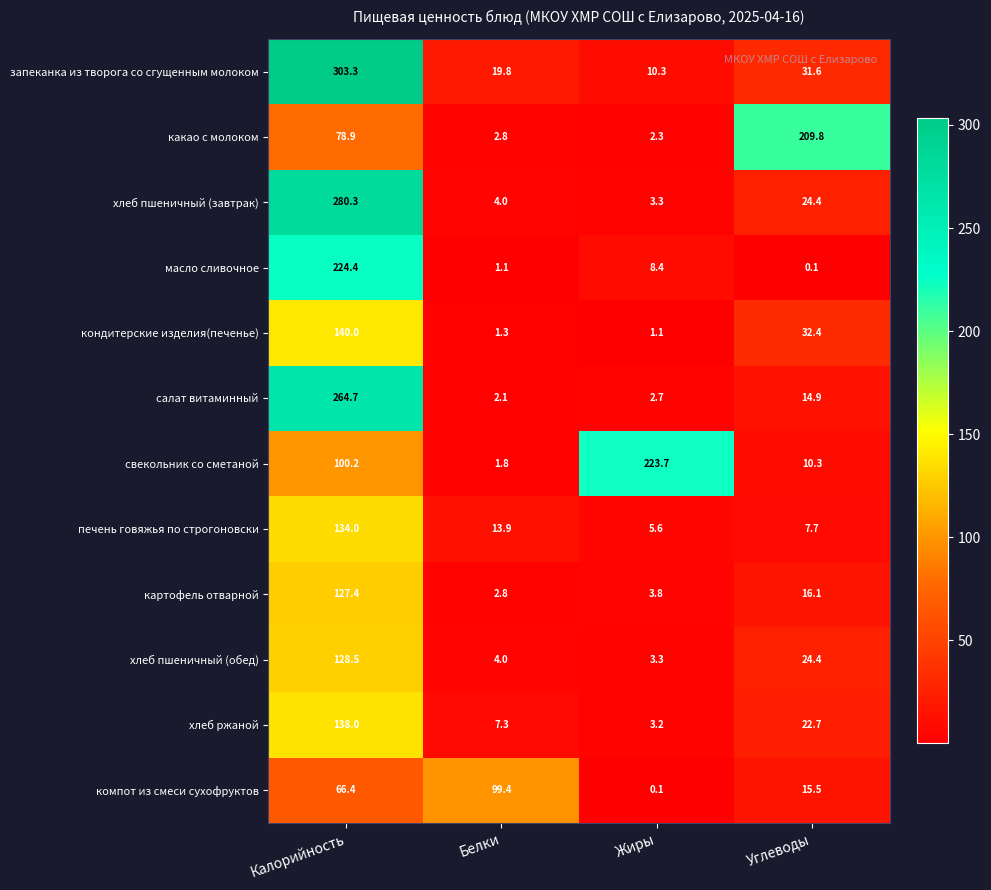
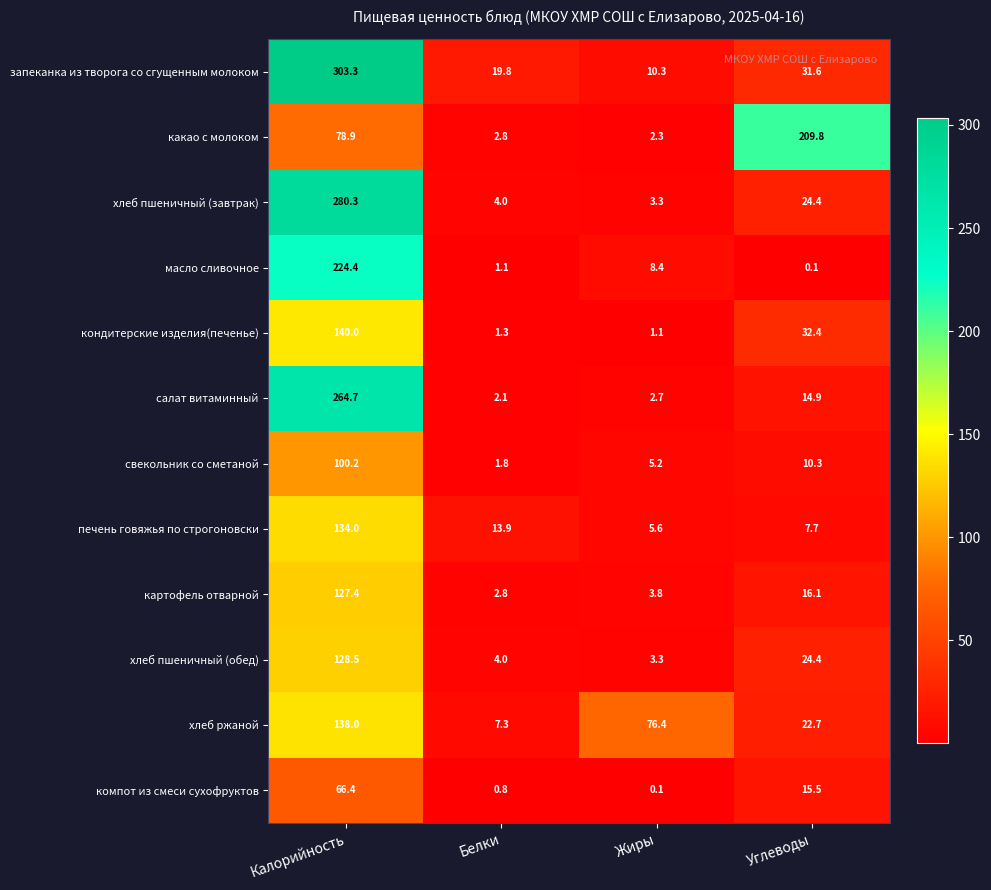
свекольник со сметаной, Жиры: 223.7 -> 5.2
хлеб ржаной, Жиры: 3.2 -> 76.4
компот из смеси сухофруктов, Белки: 99.4 -> 0.8
